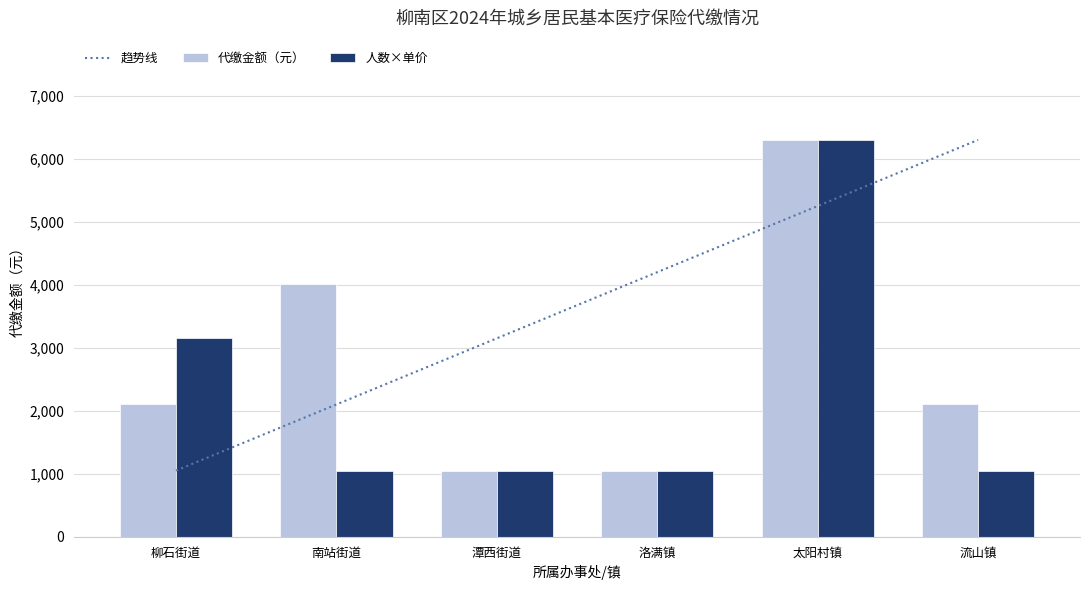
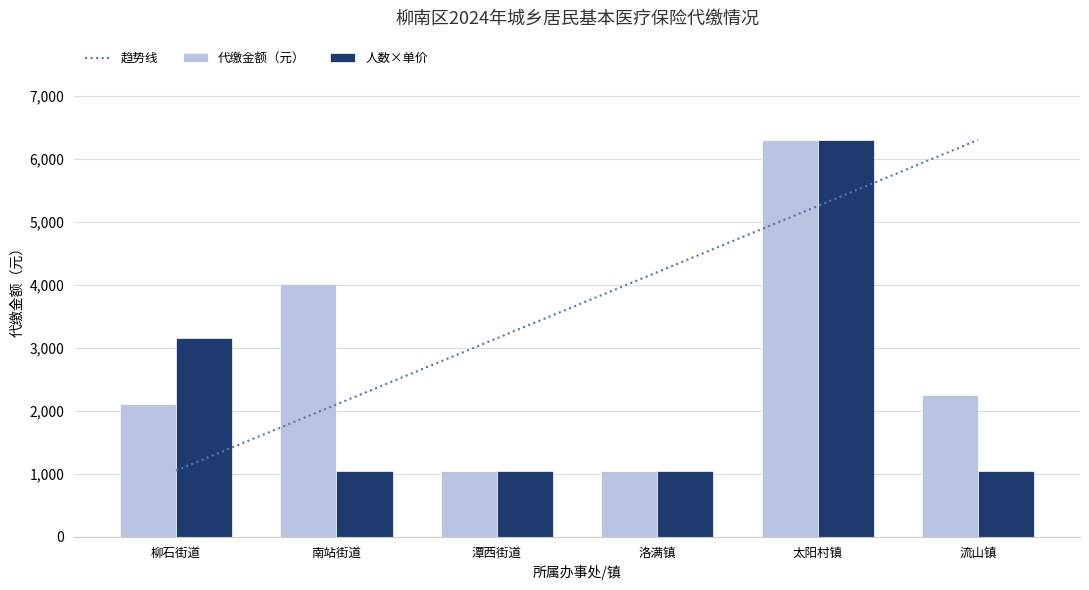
代缴金额（元）, 流山镇: 2,100 -> 2,300
